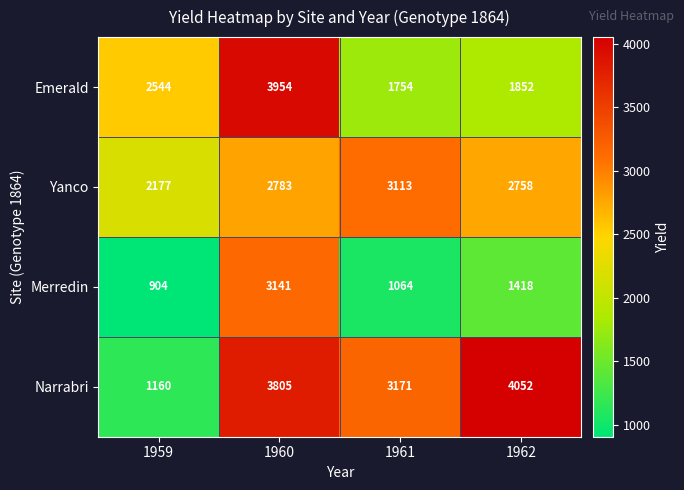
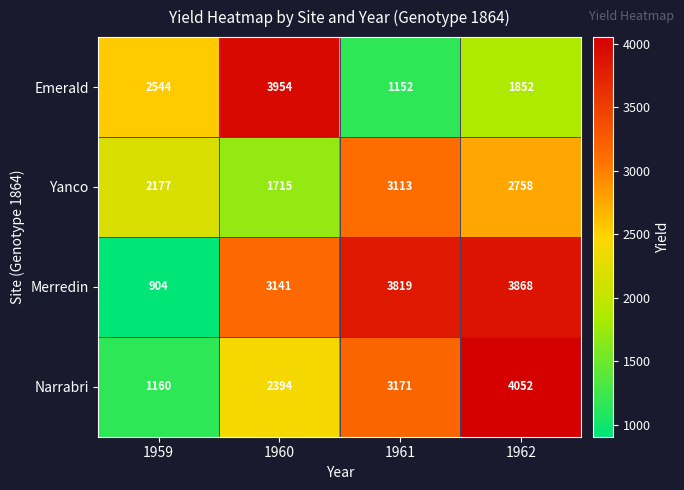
Emerald, 1961: 1754 -> 1152
Yanco, 1960: 2783 -> 1715
Merredin, 1961: 1064 -> 3819
Merredin, 1962: 1418 -> 3868
Narrabri, 1960: 3805 -> 2394
